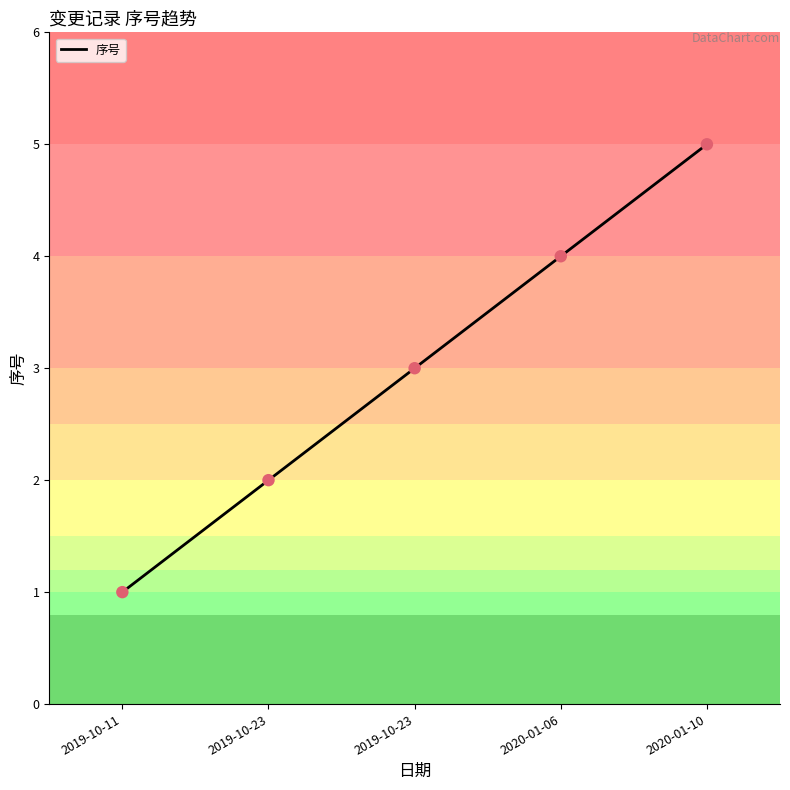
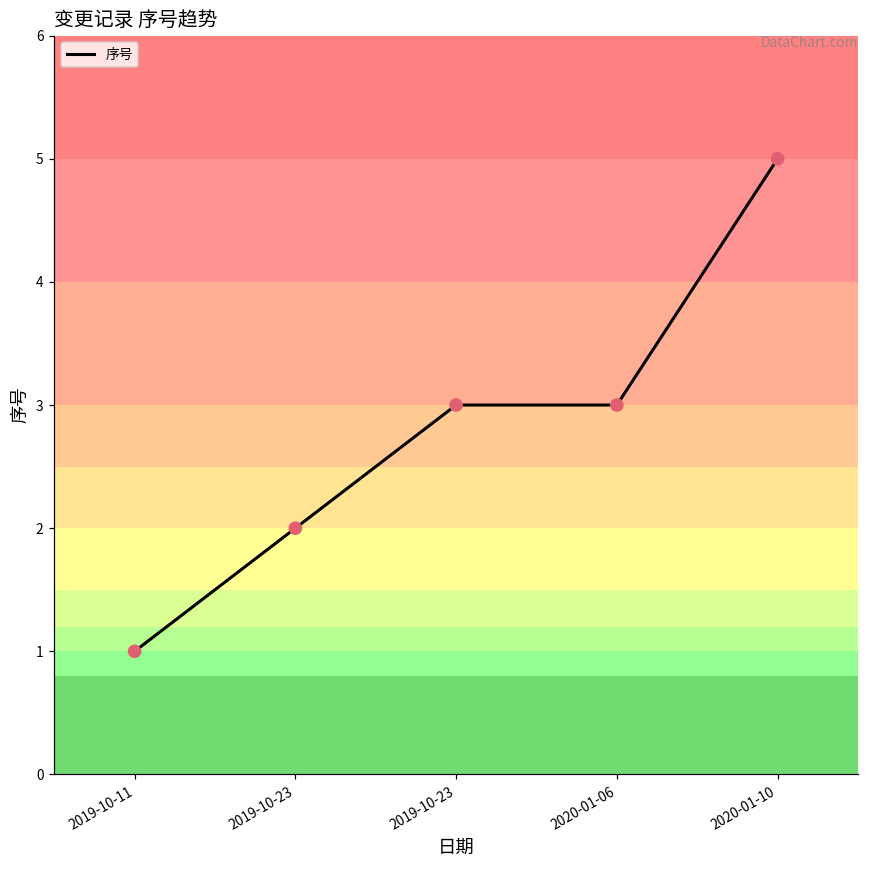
2020-01-06: 4 -> 3
